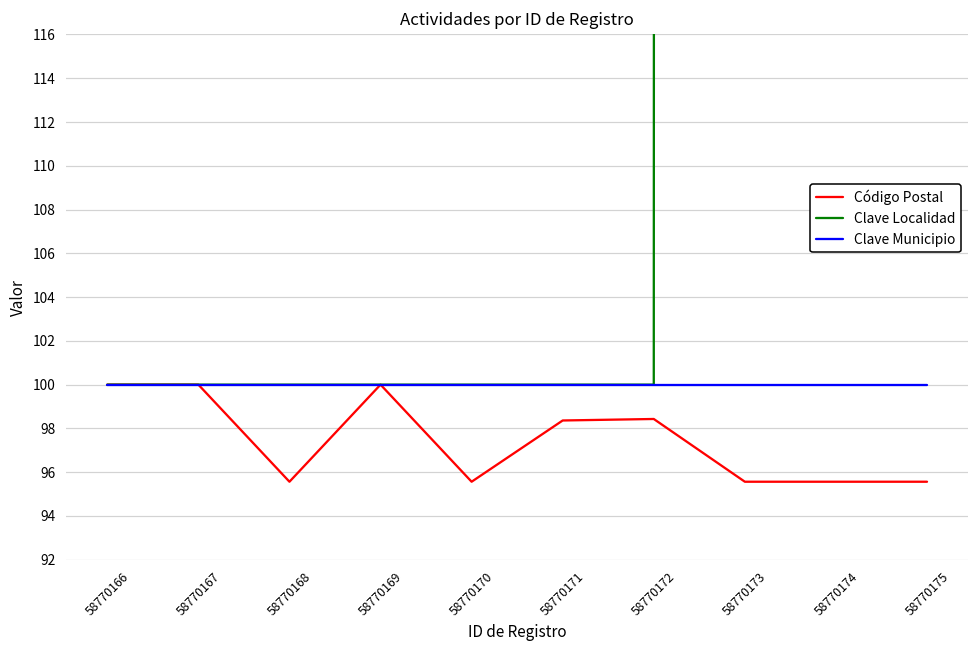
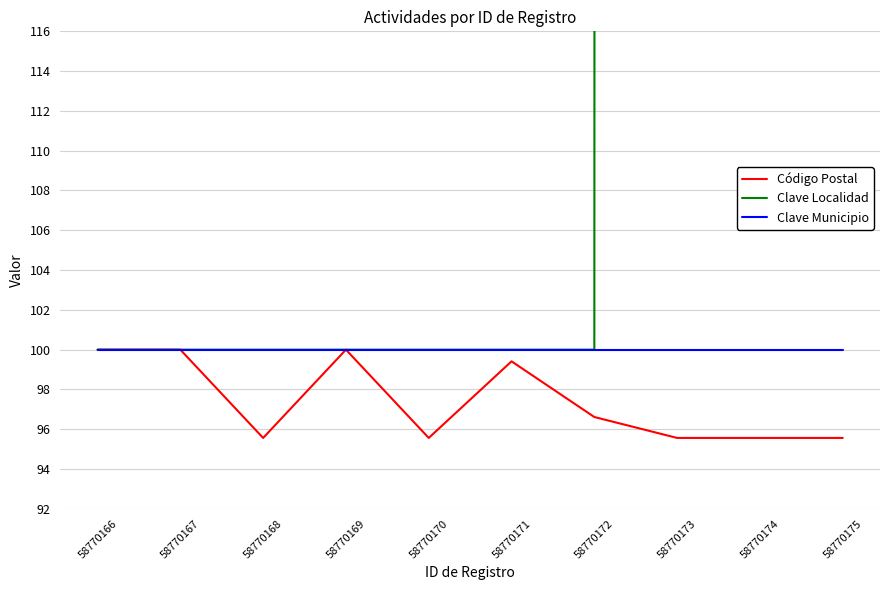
Código Postal, 58770171: 98.4 -> 99.4
Código Postal, 58770172: 98.4 -> 96.6
